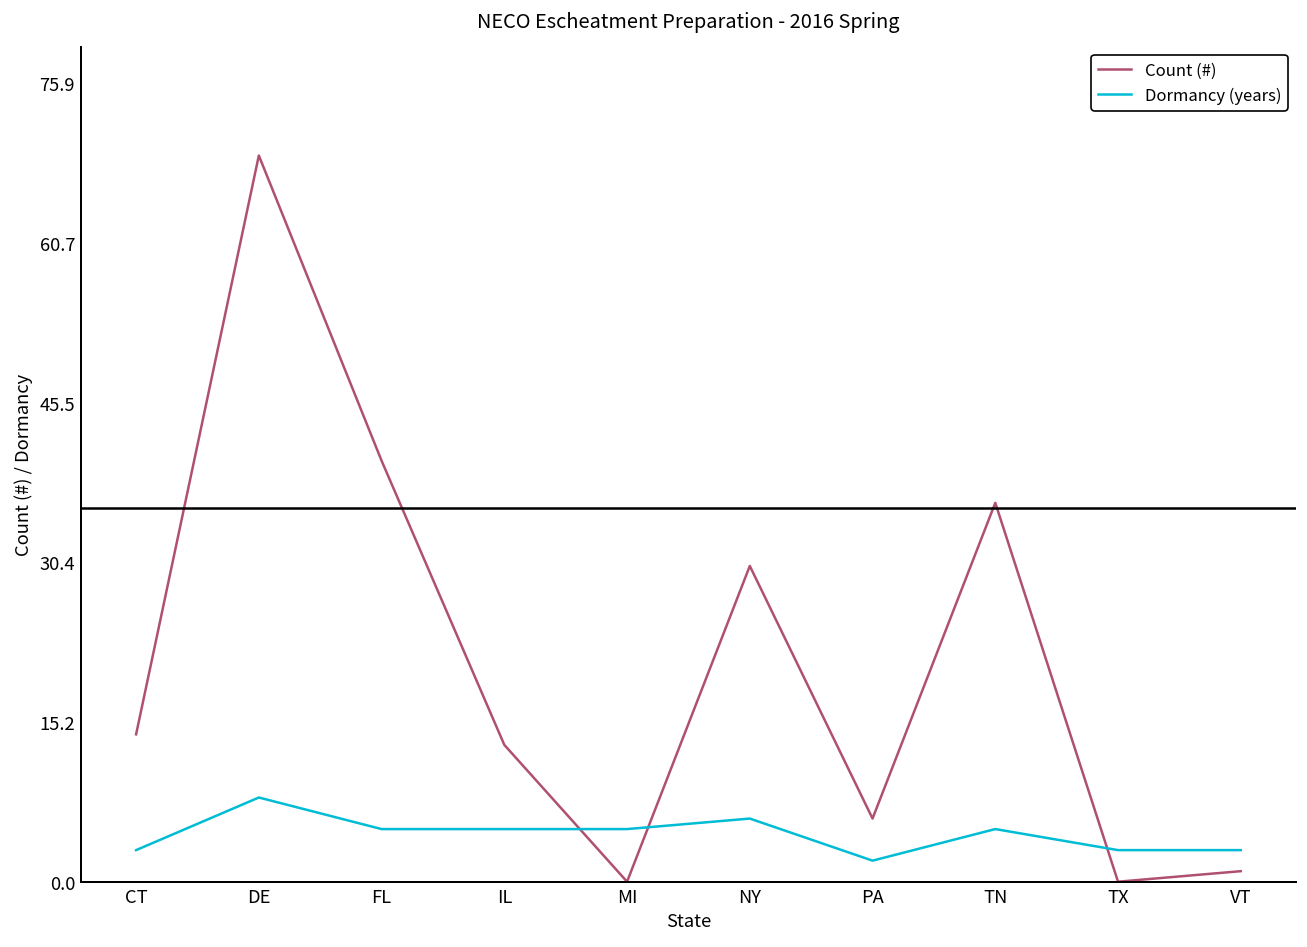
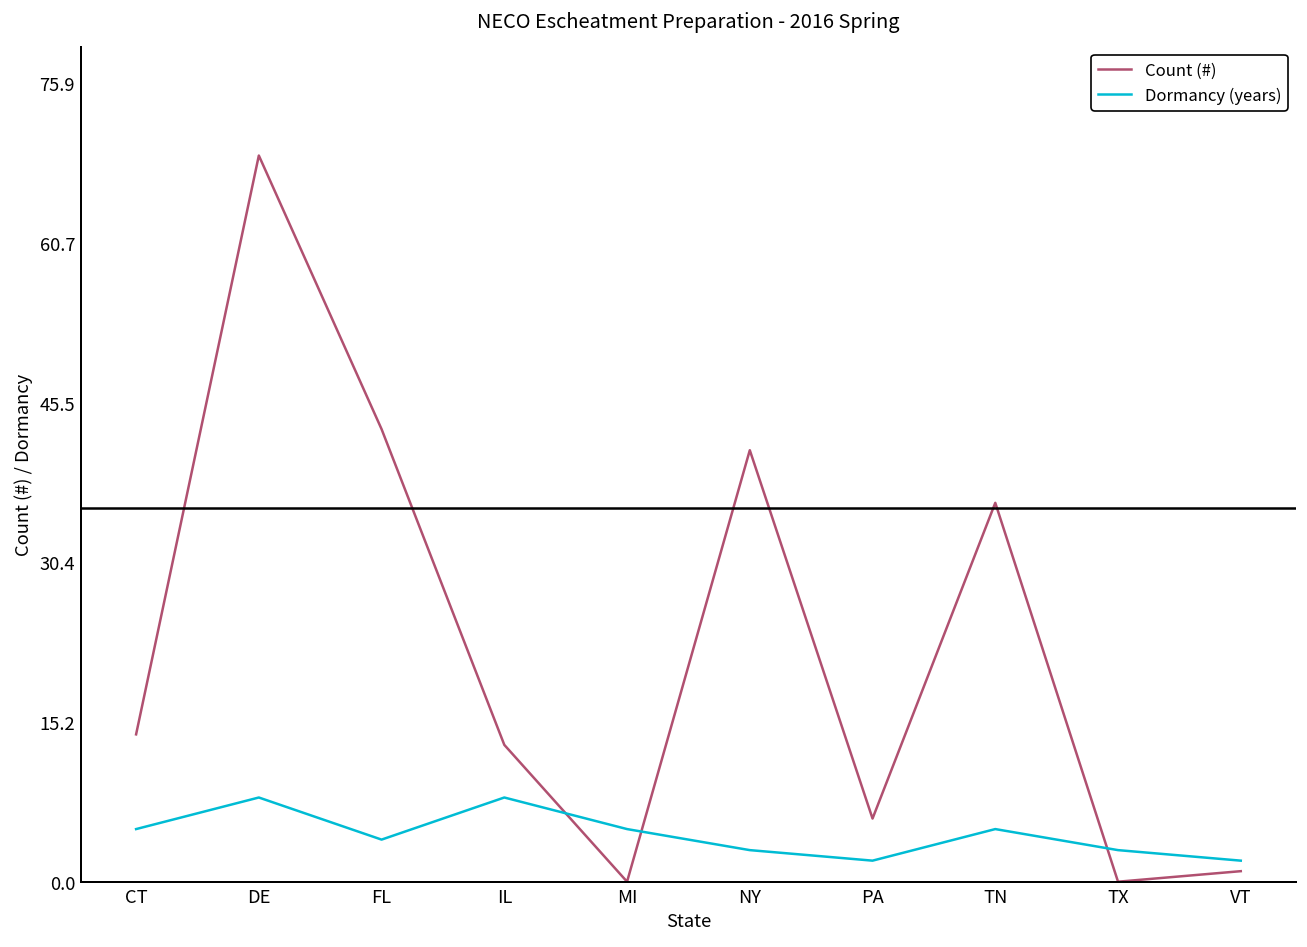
Dormancy (years), CT: 3 -> 5
Count (#), FL: 40 -> 43
Dormancy (years), FL: 5 -> 4
Dormancy (years), IL: 5 -> 8
Count (#), NY: 30 -> 41
Dormancy (years), NY: 6 -> 3
Dormancy (years), VT: 3 -> 2
